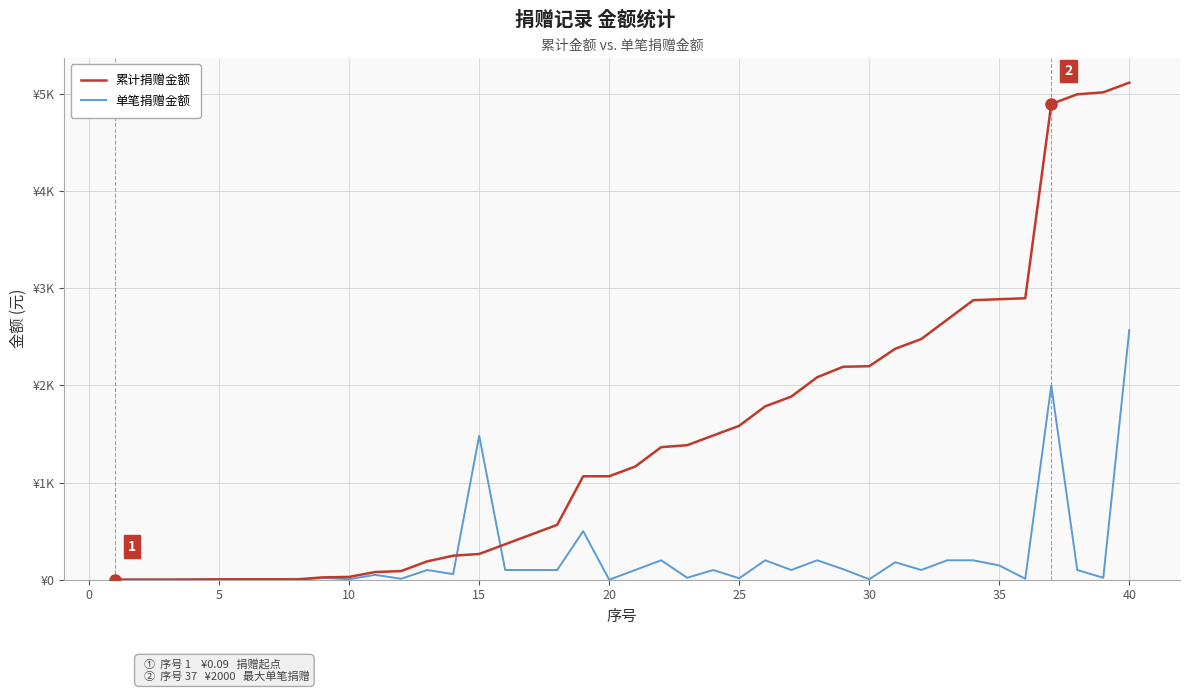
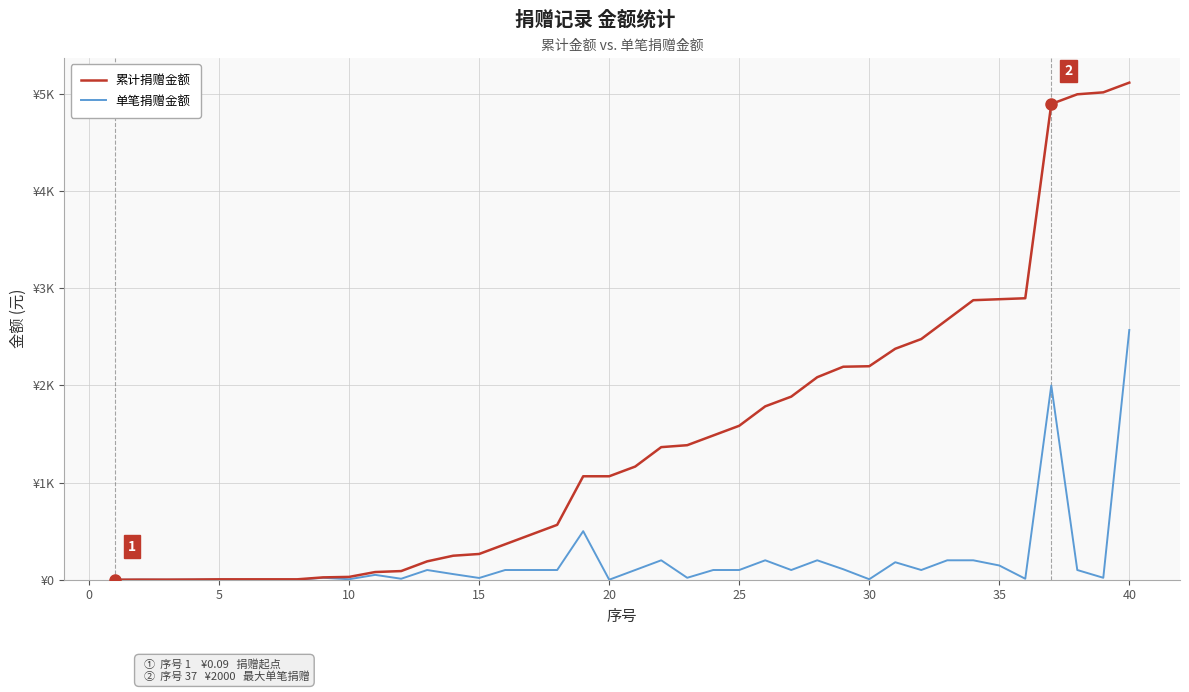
单笔捐赠金额, 15: ¥1500 -> ¥0
单笔捐赠金额, 25: ¥0 -> ¥100
